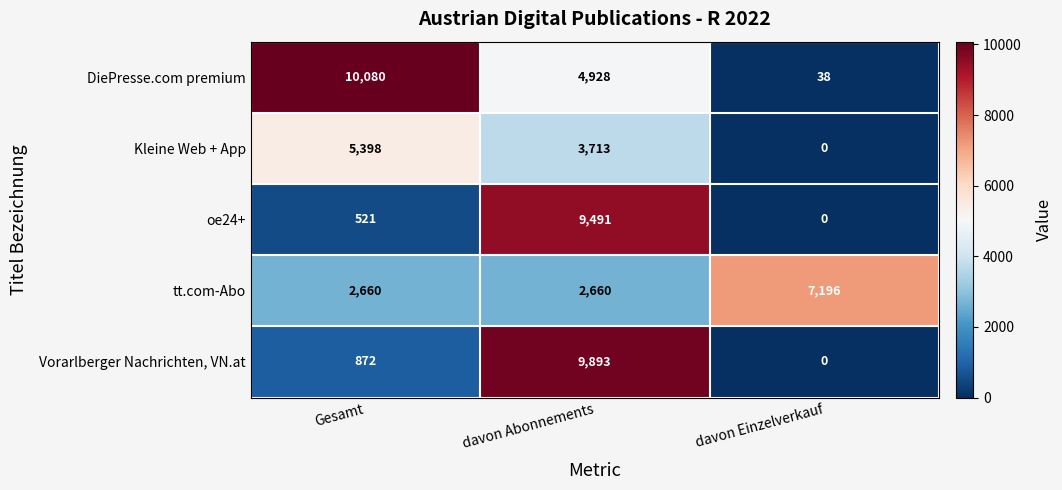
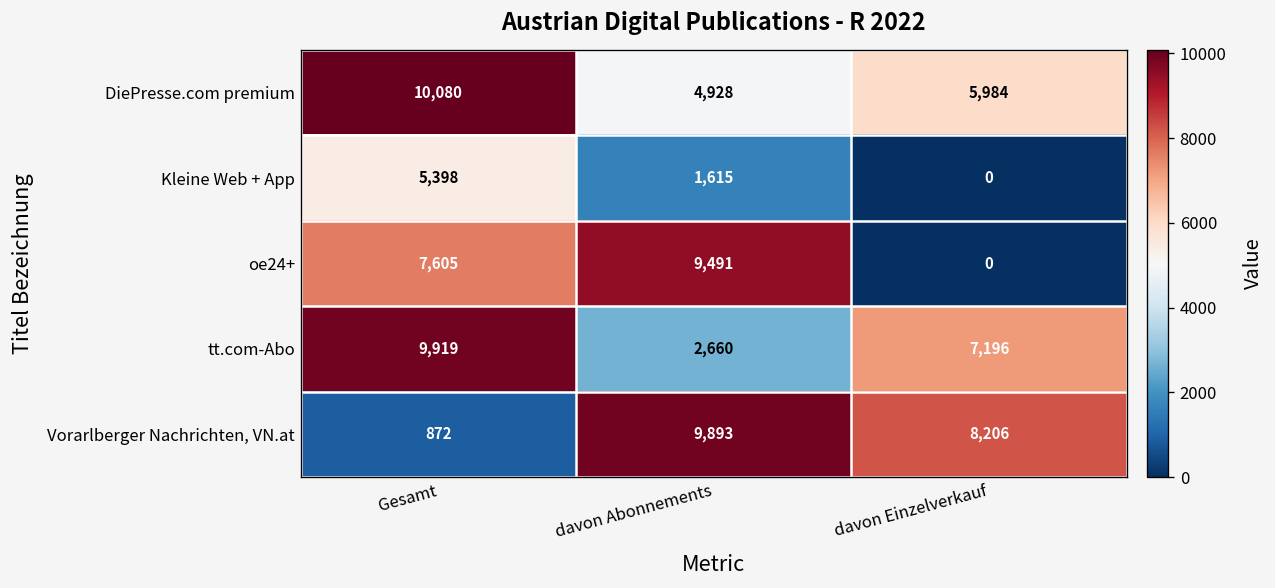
DiePresse.com premium, davon Einzelverkauf: 38 -> 5,984
Kleine Web + App, davon Abonnements: 3,713 -> 1,615
oe24+, Gesamt: 521 -> 7,605
tt.com-Abo, Gesamt: 2,660 -> 9,919
Vorarlberger Nachrichten, VN.at, davon Einzelverkauf: 0 -> 8,206
